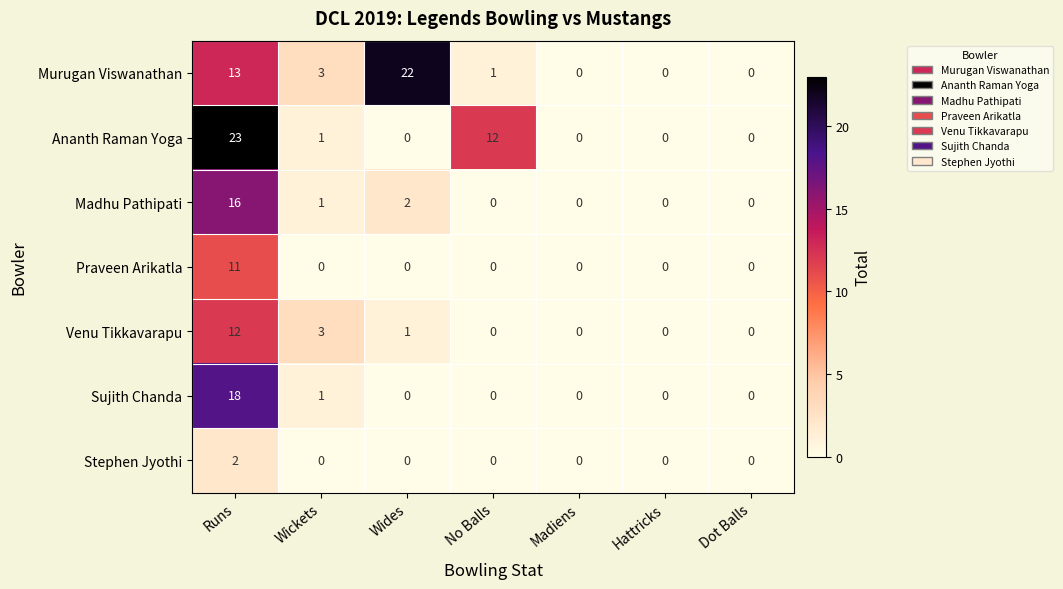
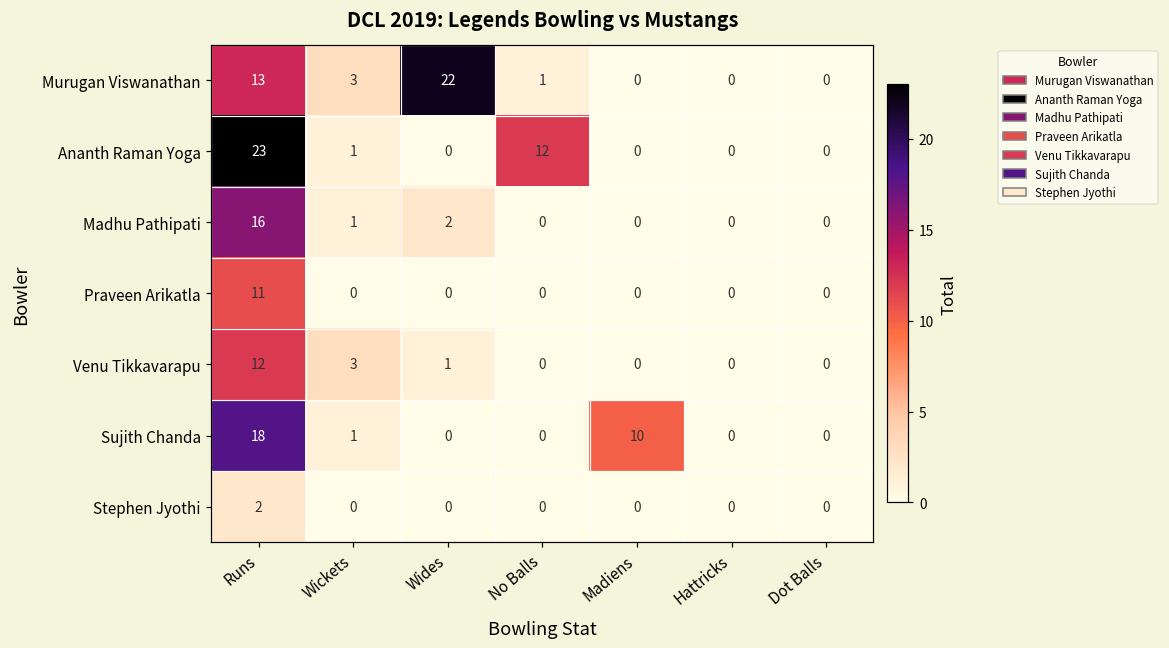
Sujith Chanda, Madiens: 0 -> 10
